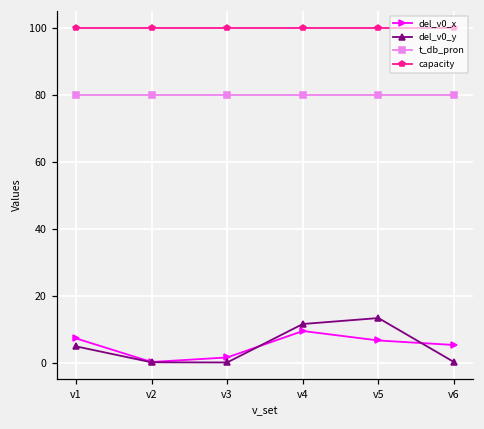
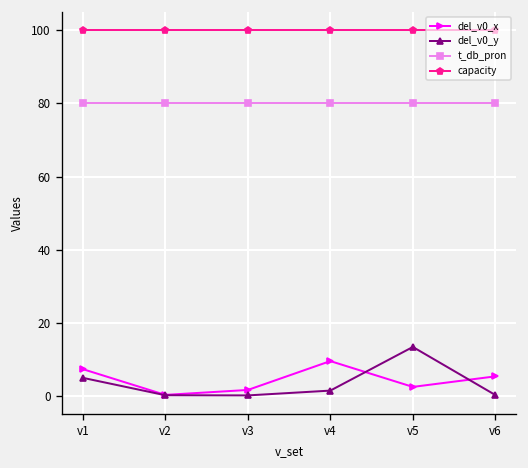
del_v0_y, v4: 12 -> 1
del_v0_x, v5: 7 -> 2
